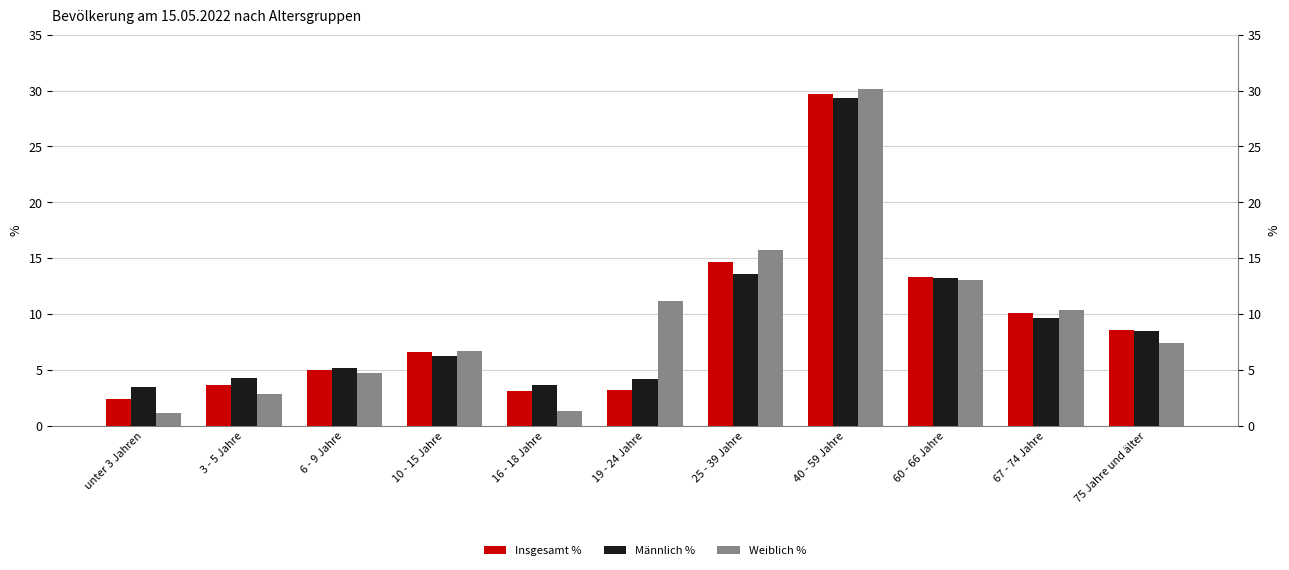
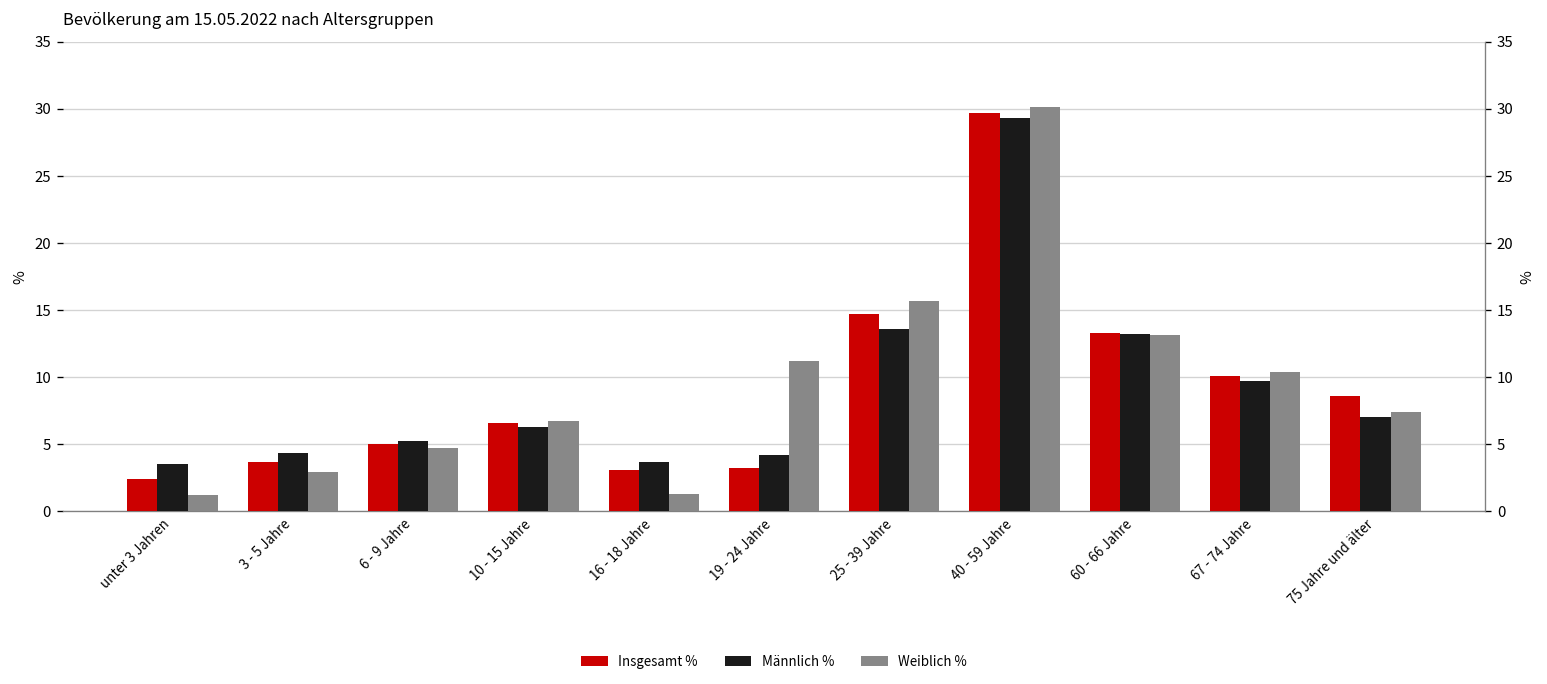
Männlich %, 75 Jahre und älter: 8.5 -> 7.0
